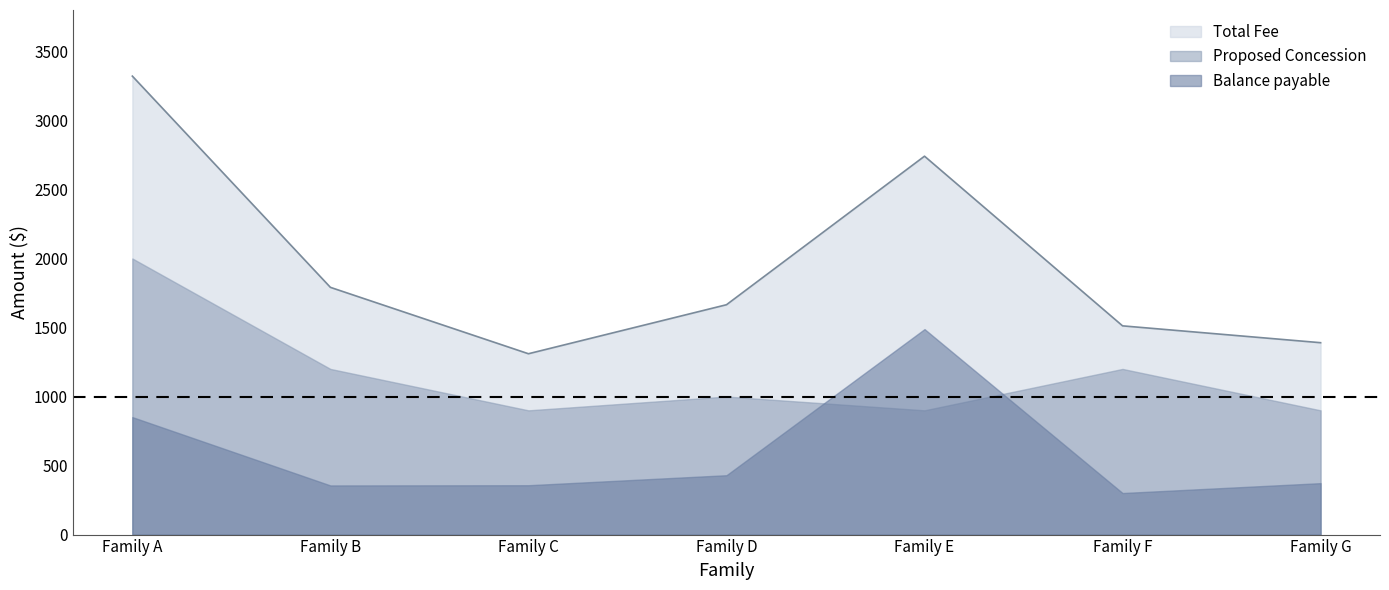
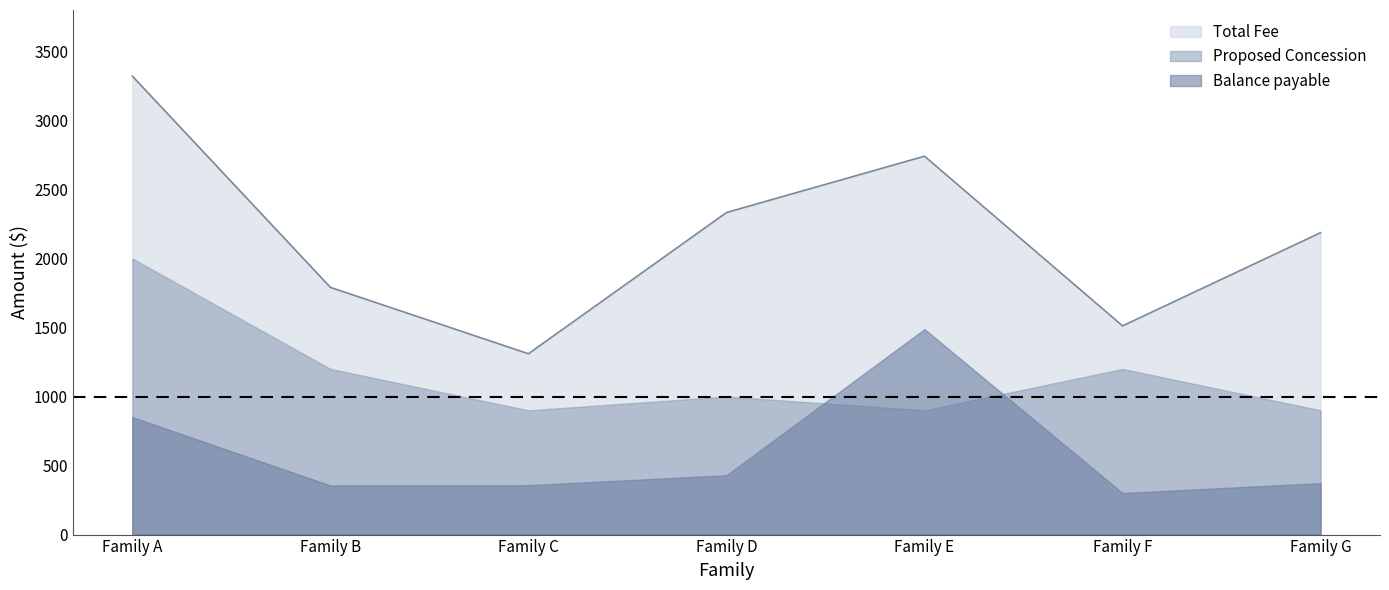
Total Fee, Family D: 1670 -> 2330
Total Fee, Family G: 1390 -> 2190
